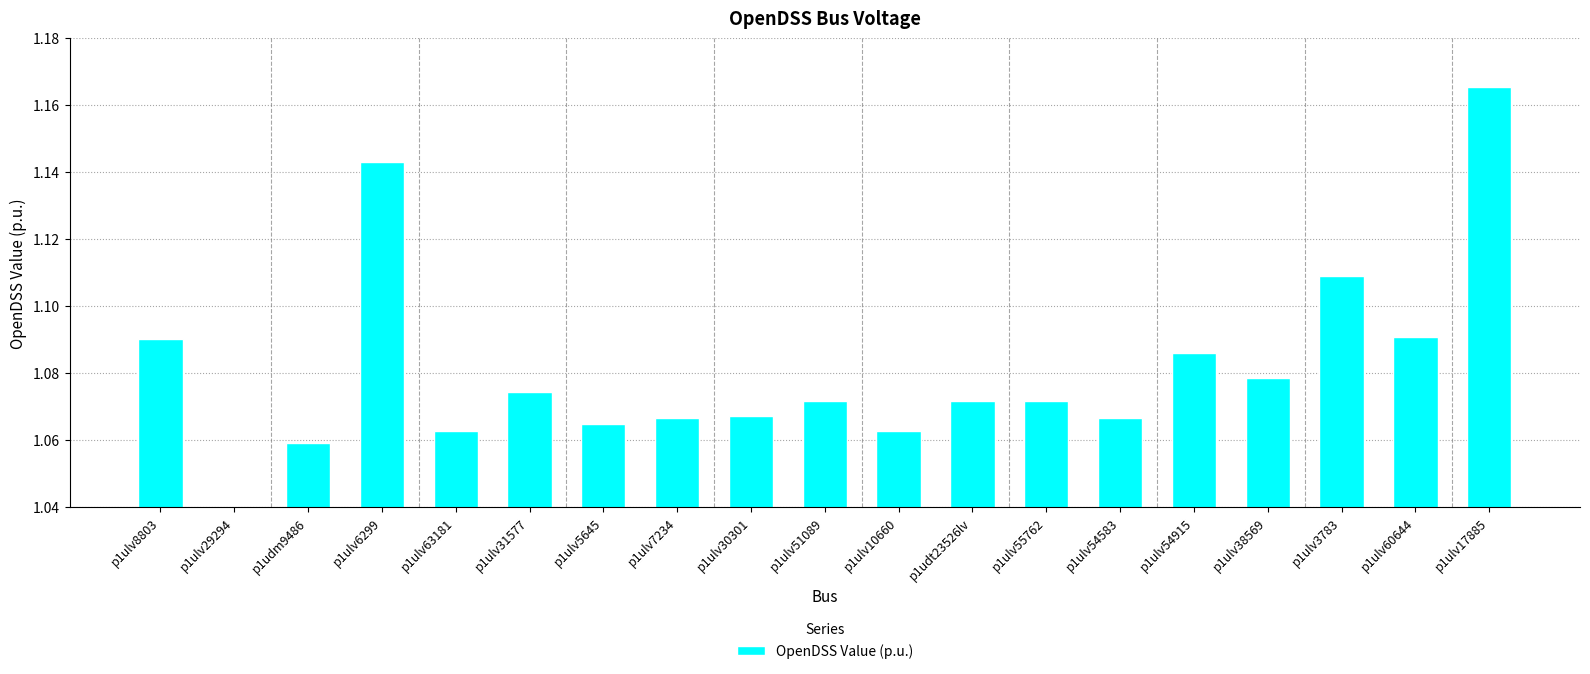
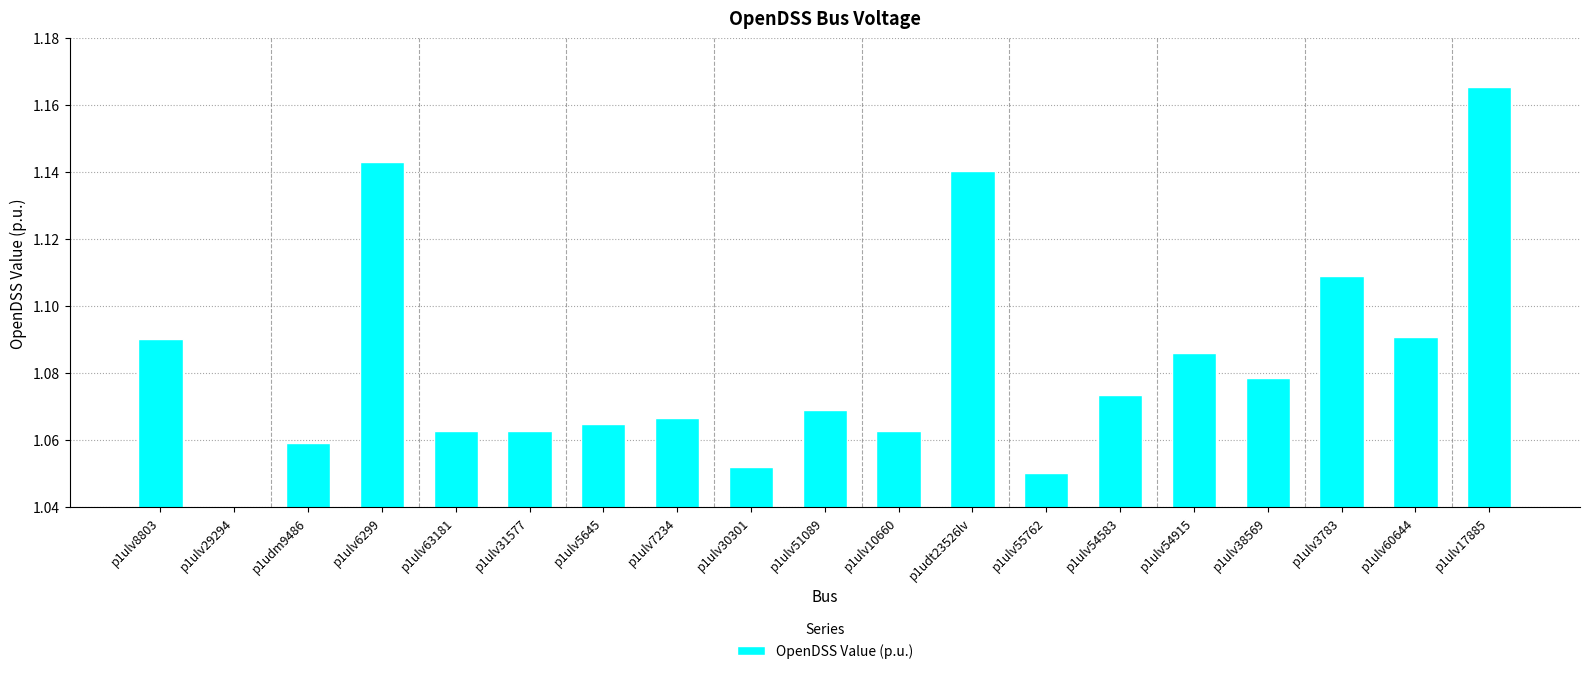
p1ulv31577: 1.074 -> 1.063
p1ulv30301: 1.067 -> 1.052
p1ulv51089: 1.072 -> 1.069
p1udt23526lv: 1.072 -> 1.140
p1ulv55762: 1.072 -> 1.050
p1ulv54583: 1.067 -> 1.073
